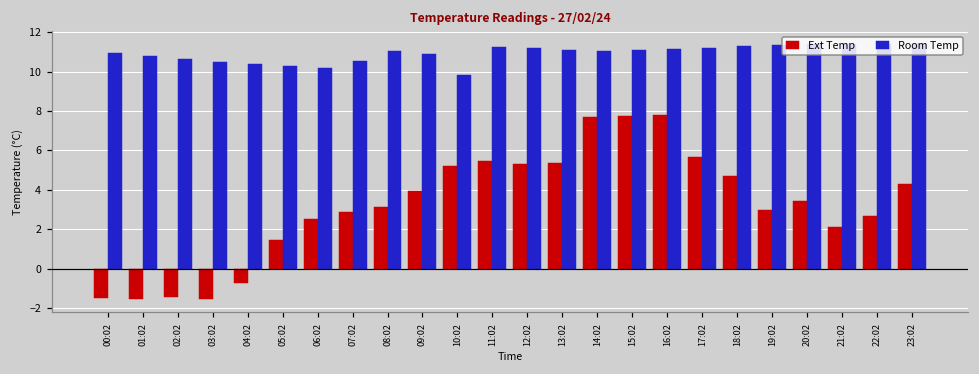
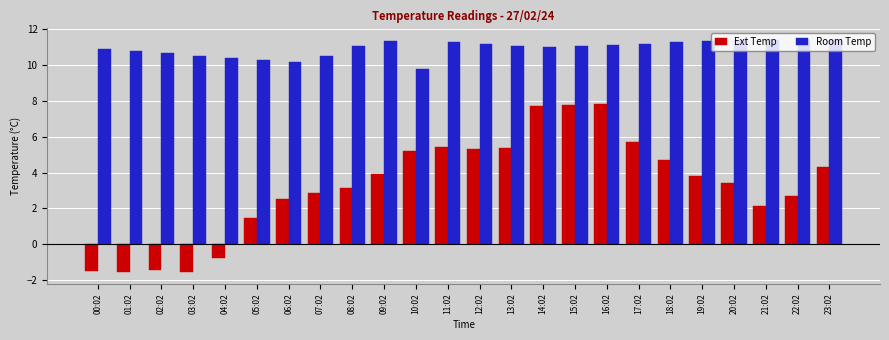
Room Temp, 09:02: 10.9 -> 11.3
Ext Temp, 19:02: 3.0 -> 3.8
